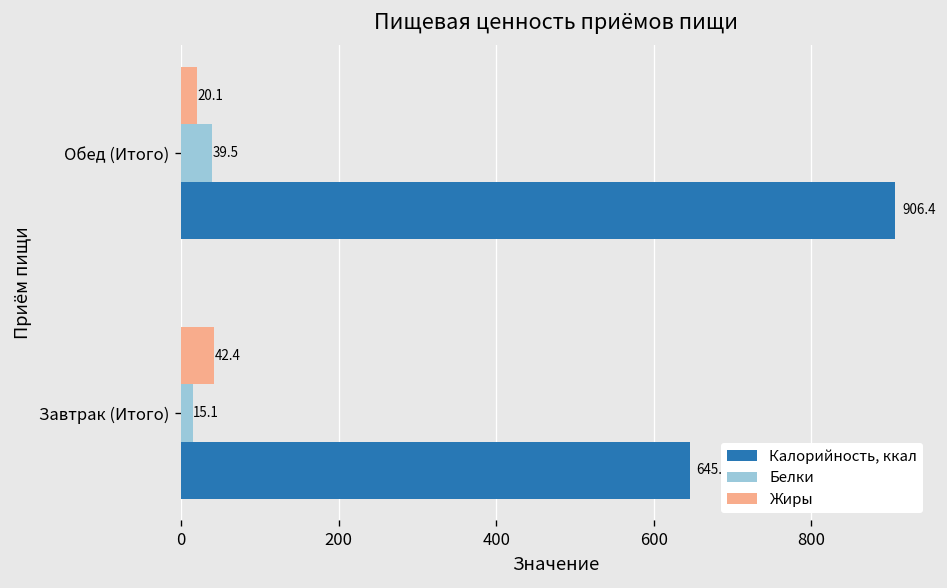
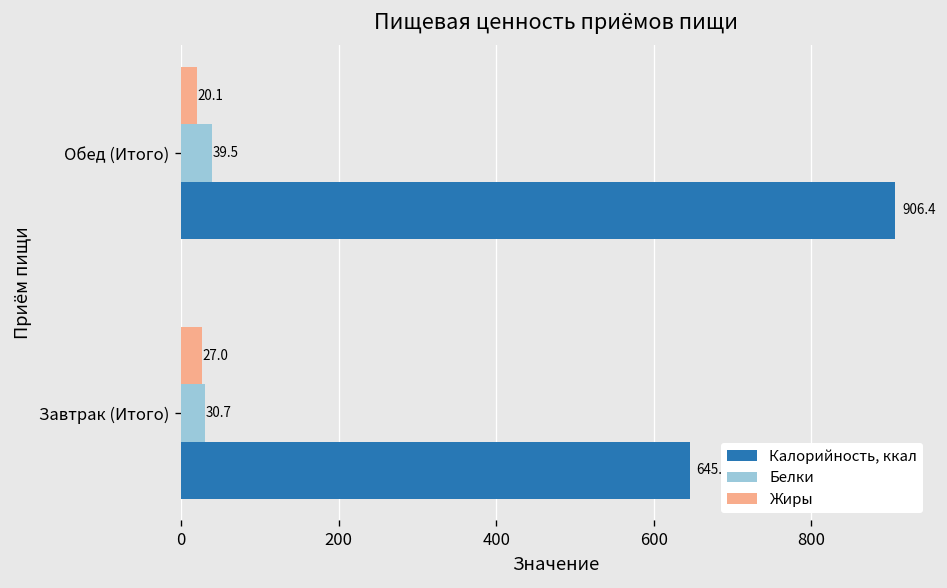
Жиры, Завтрак (Итого): 42.4 -> 27.0
Белки, Завтрак (Итого): 15.1 -> 30.7
